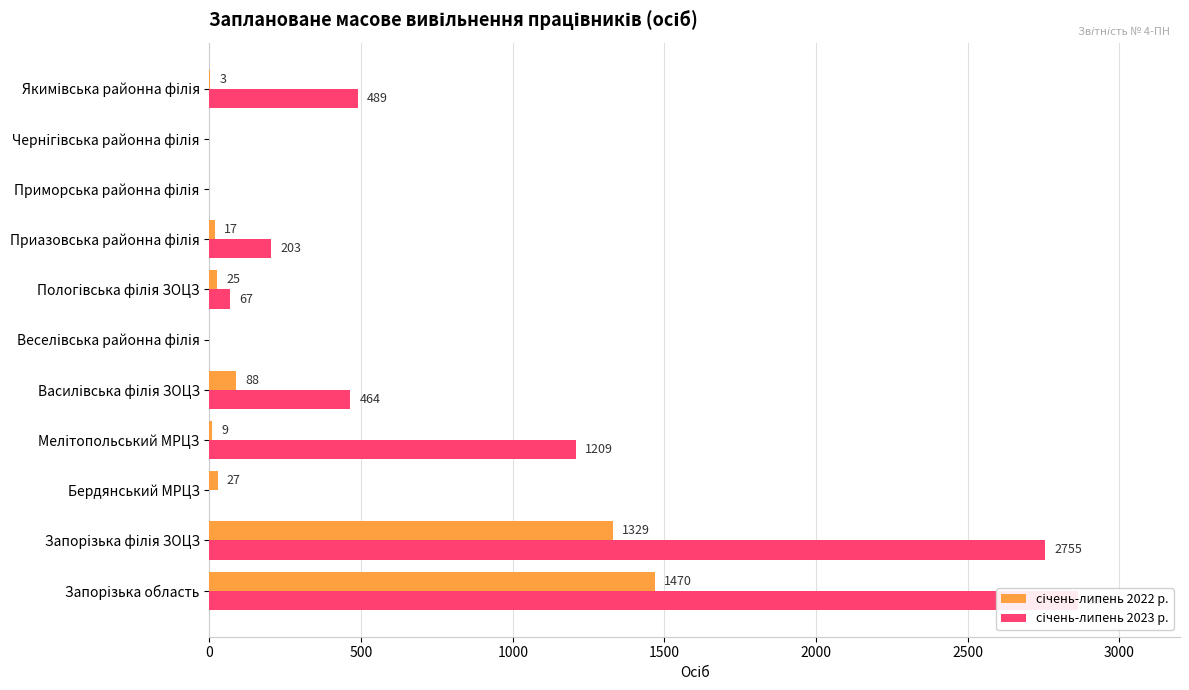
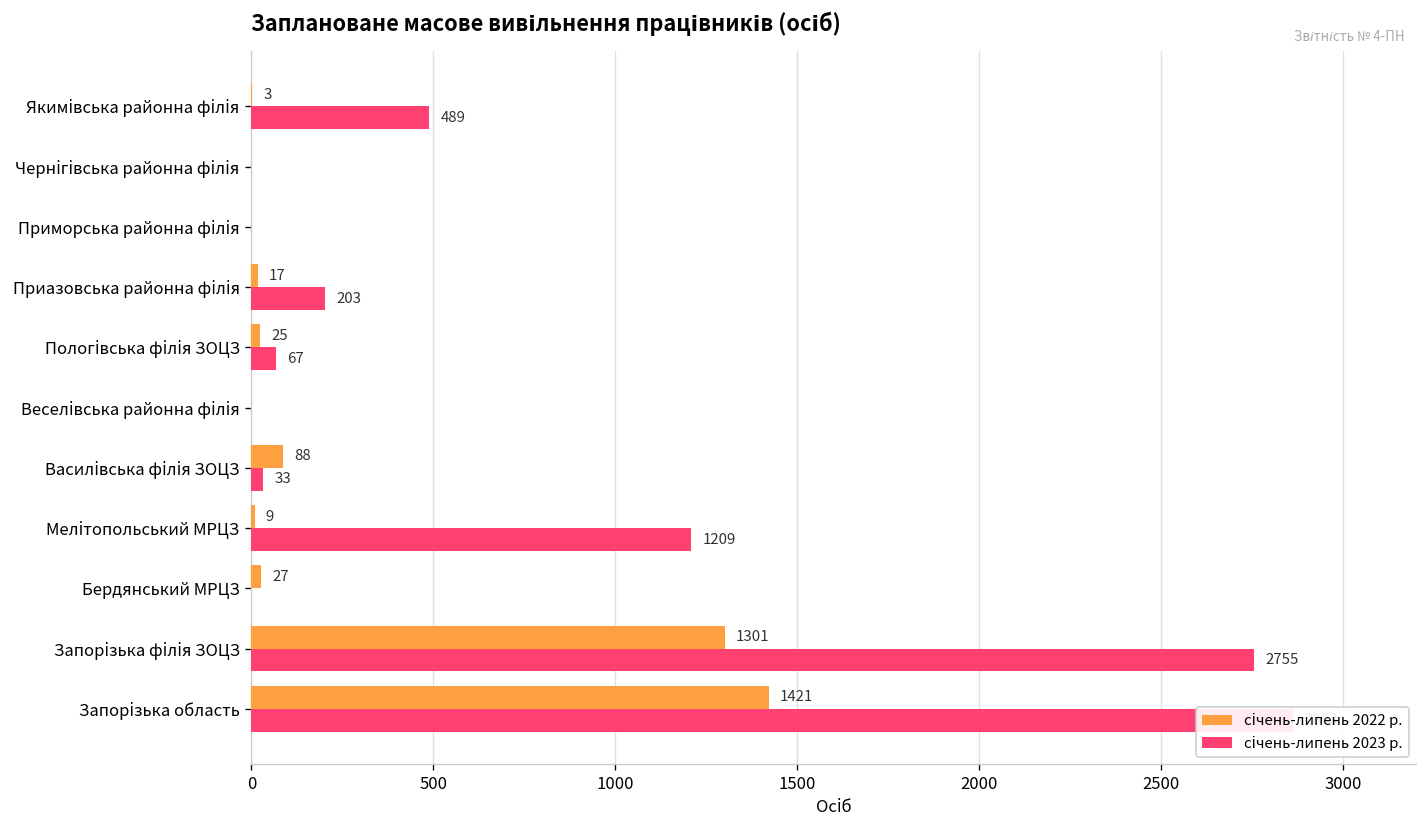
січень-липень 2023 р., Василівська філія ЗОЦЗ: 464 -> 33
січень-липень 2022 р., Запорізька філія ЗОЦЗ: 1329 -> 1301
січень-липень 2022 р., Запорізька область: 1470 -> 1421
